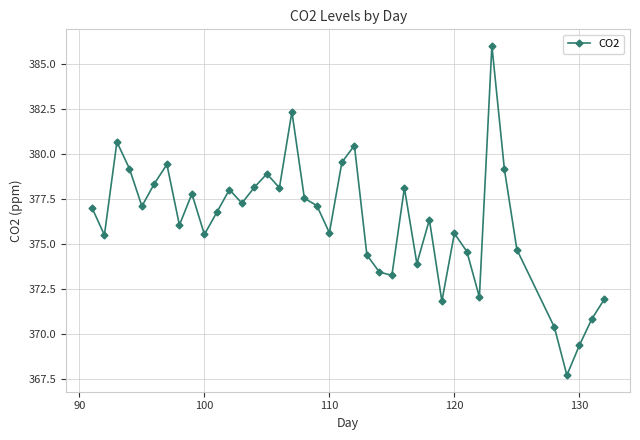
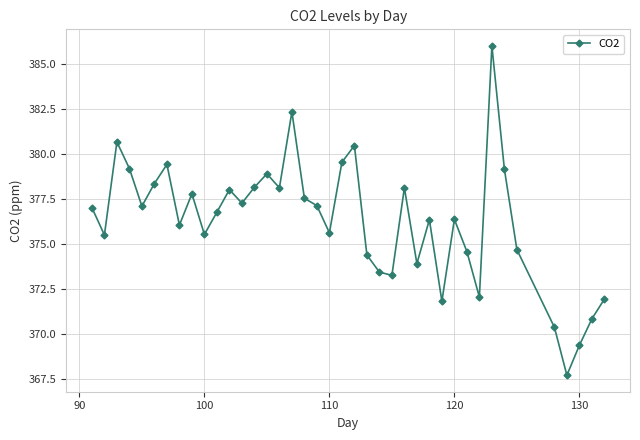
120: 375.6 -> 376.4
